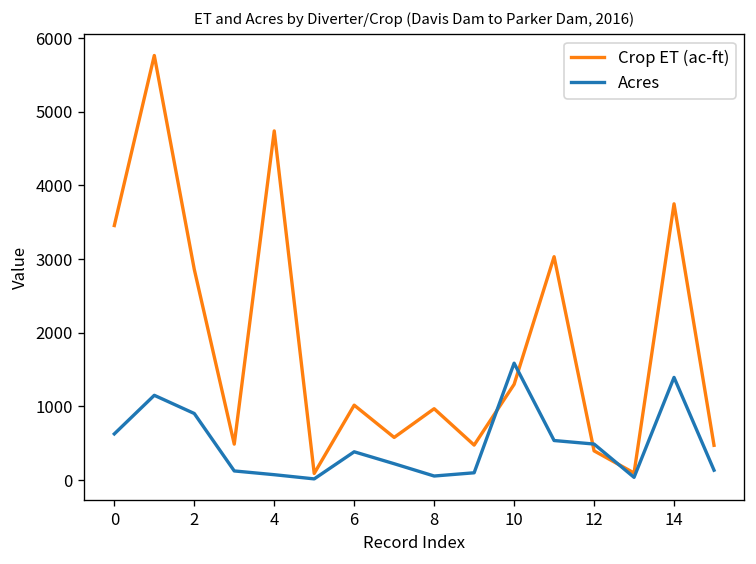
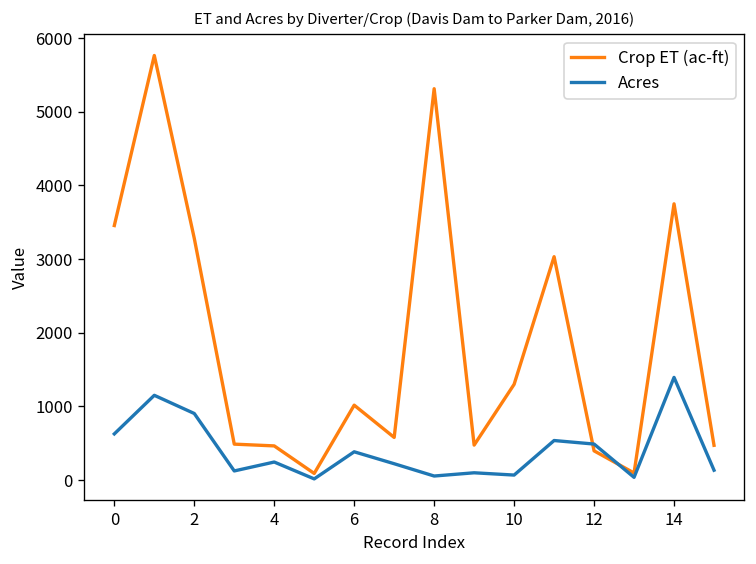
Crop ET (ac-ft), 2: 2900 -> 3300
Crop ET (ac-ft), 4: 4700 -> 500
Acres, 4: 100 -> 200
Crop ET (ac-ft), 8: 1000 -> 5300
Acres, 10: 1600 -> 100
